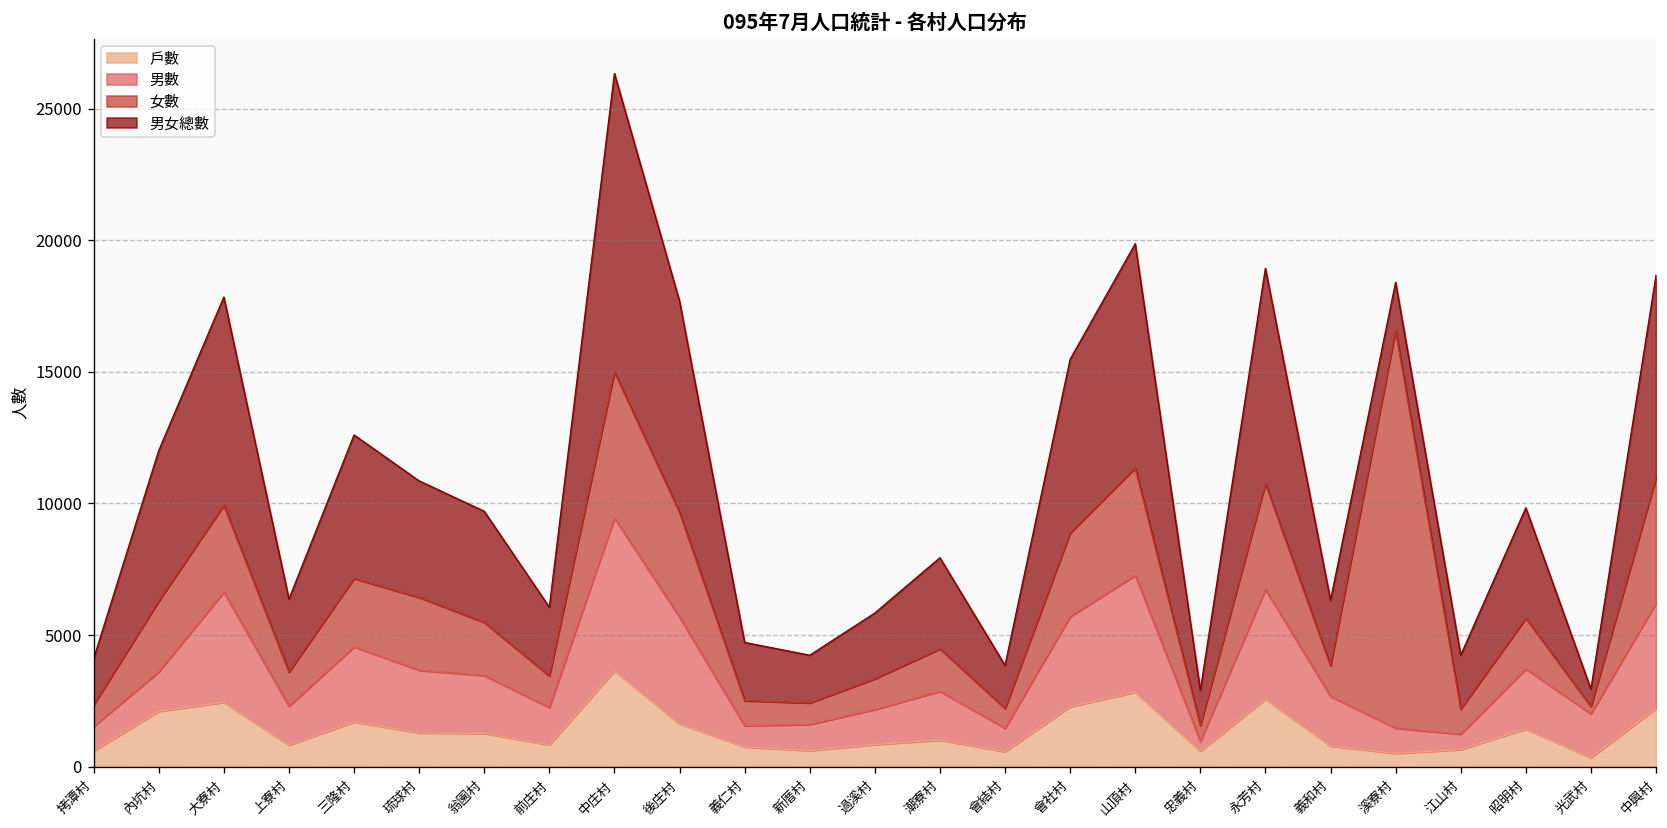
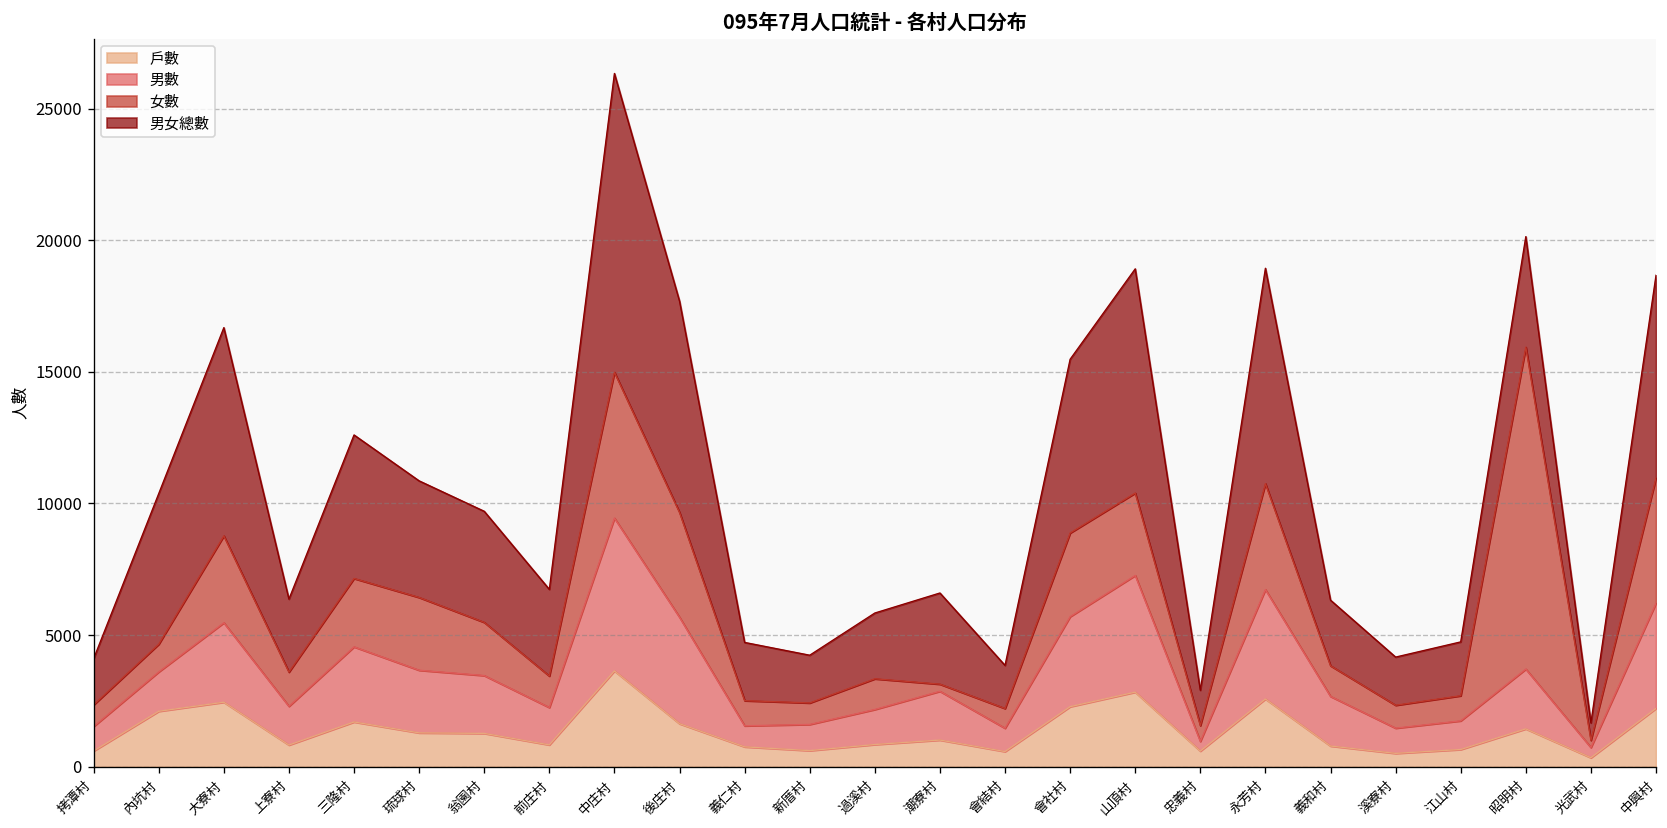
女數, 內坑村: 2700 -> 1100
男數, 大寮村: 4200 -> 3000
男女總數, 前庄村: 2600 -> 3300
女數, 潮寮村: 1600 -> 300
女數, 山頂村: 4100 -> 3100
女數, 溪寮村: 15100 -> 900
男數, 江山村: 600 -> 1100
女數, 昭明村: 1900 -> 12200
男數, 光武村: 1700 -> 400
